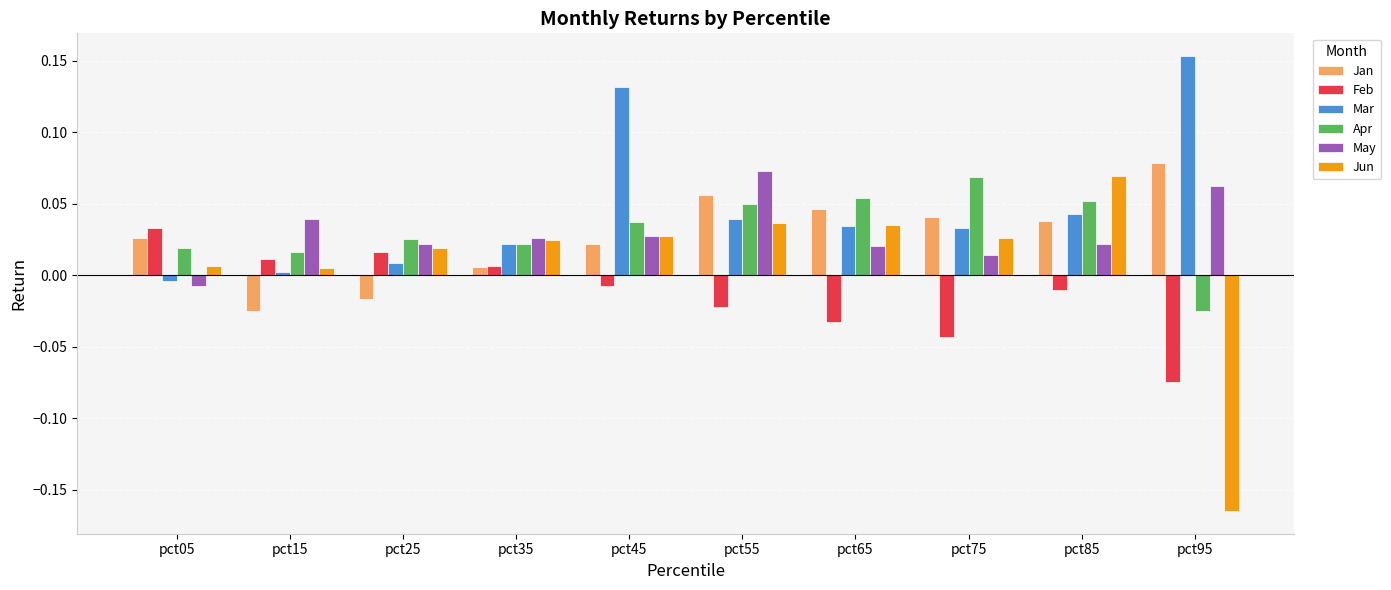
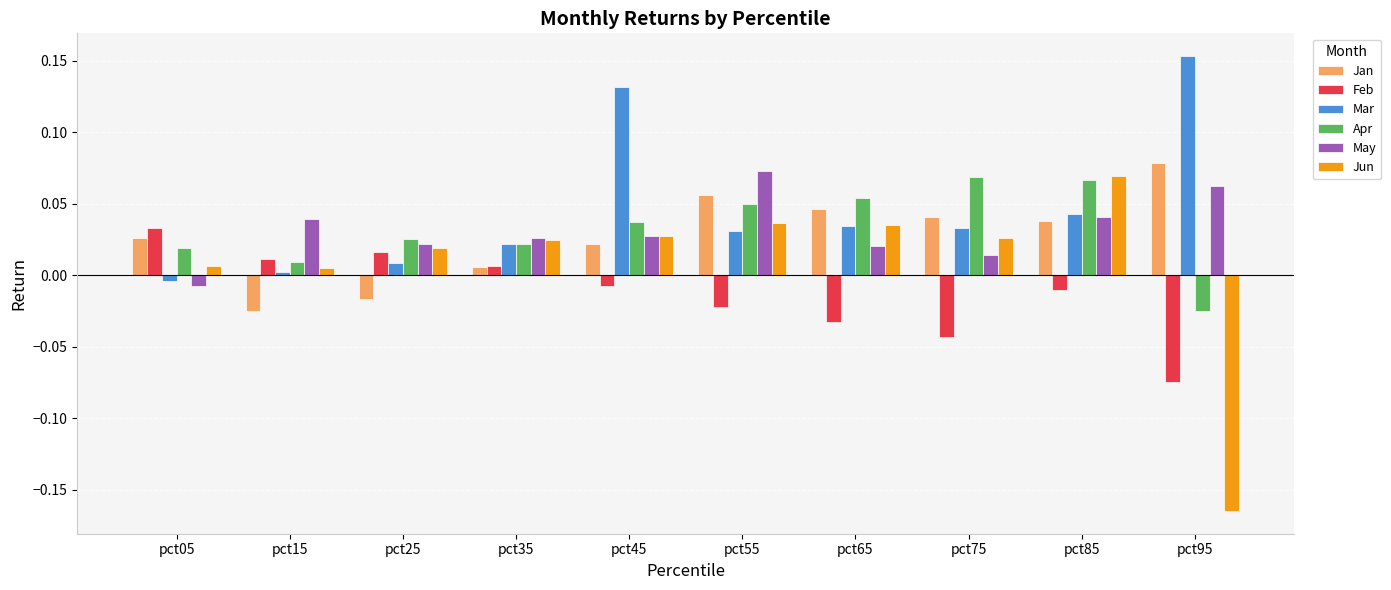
Apr, pct15: 0.016 -> 0.009
Mar, pct55: 0.040 -> 0.031
Apr, pct85: 0.052 -> 0.066
May, pct85: 0.022 -> 0.040
